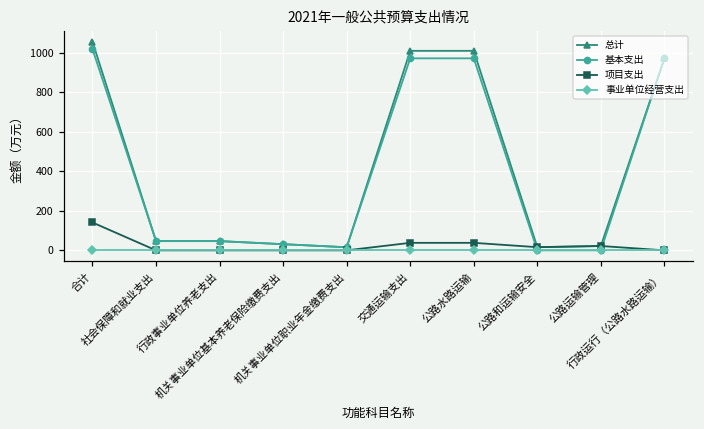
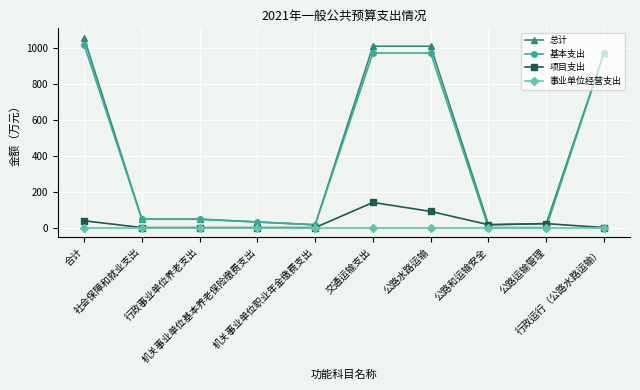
项目支出, 合计: 140 -> 40
项目支出, 交通运输支出: 40 -> 140
项目支出, 公路水路运输: 40 -> 90
